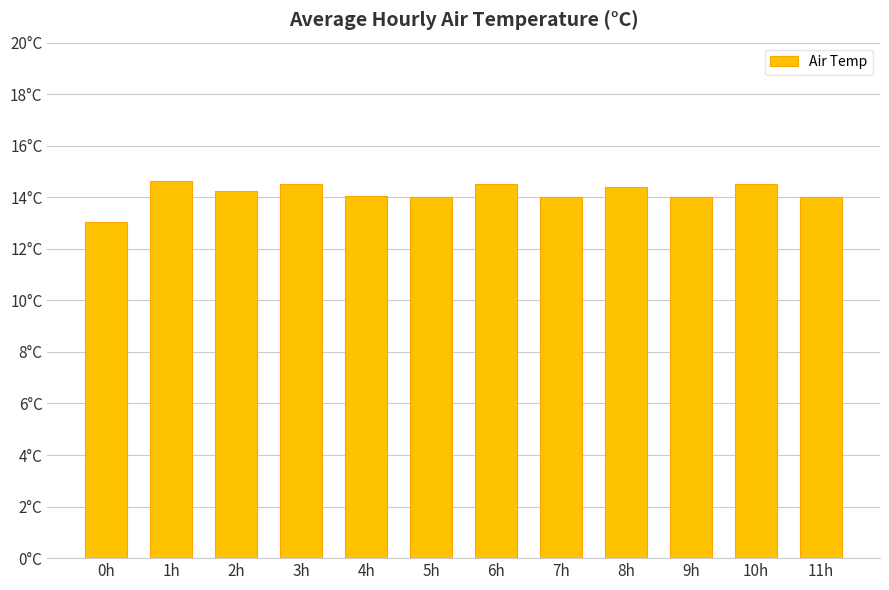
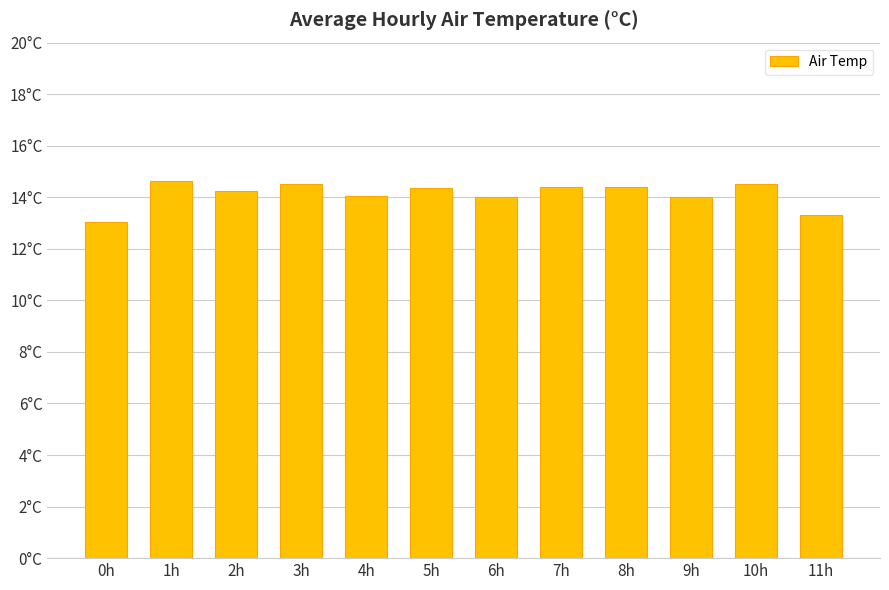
5h: 14.0°C -> 14.4°C
6h: 14.5°C -> 14.0°C
7h: 14.0°C -> 14.4°C
11h: 14.0°C -> 13.3°C
